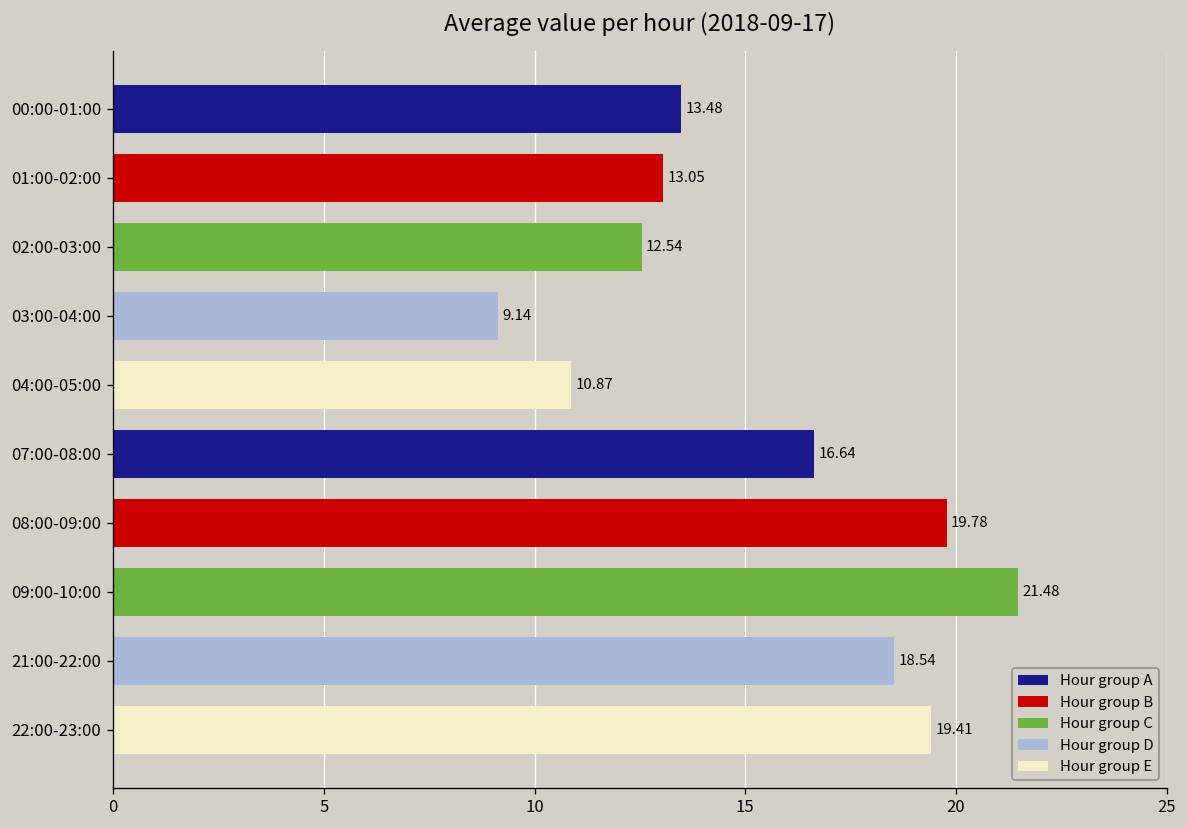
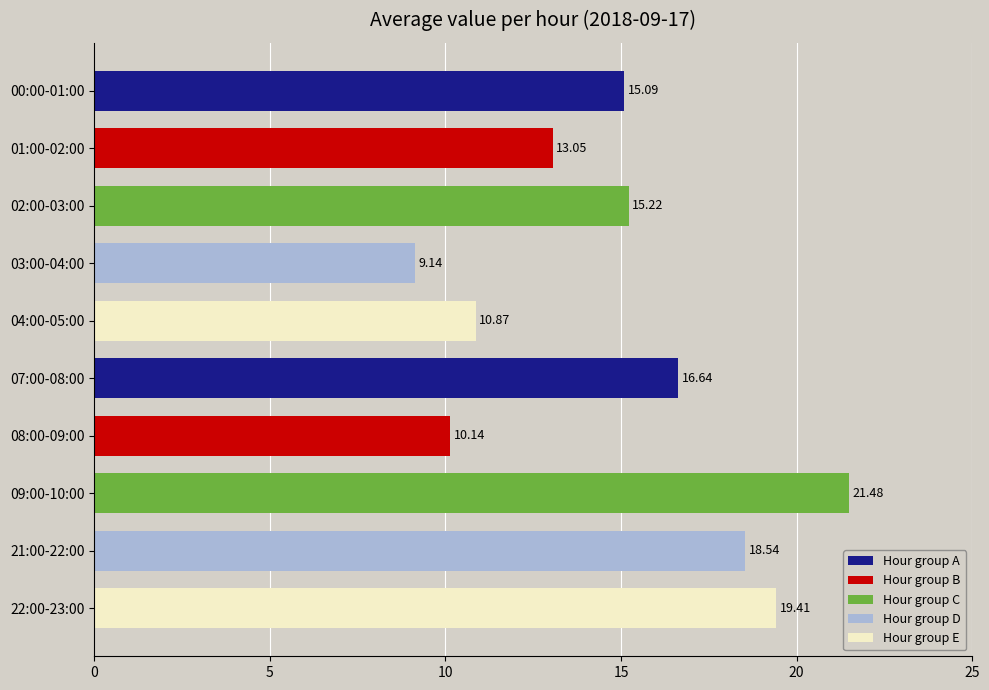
00:00-01:00: 13.48 -> 15.09
02:00-03:00: 12.54 -> 15.22
08:00-09:00: 19.78 -> 10.14
